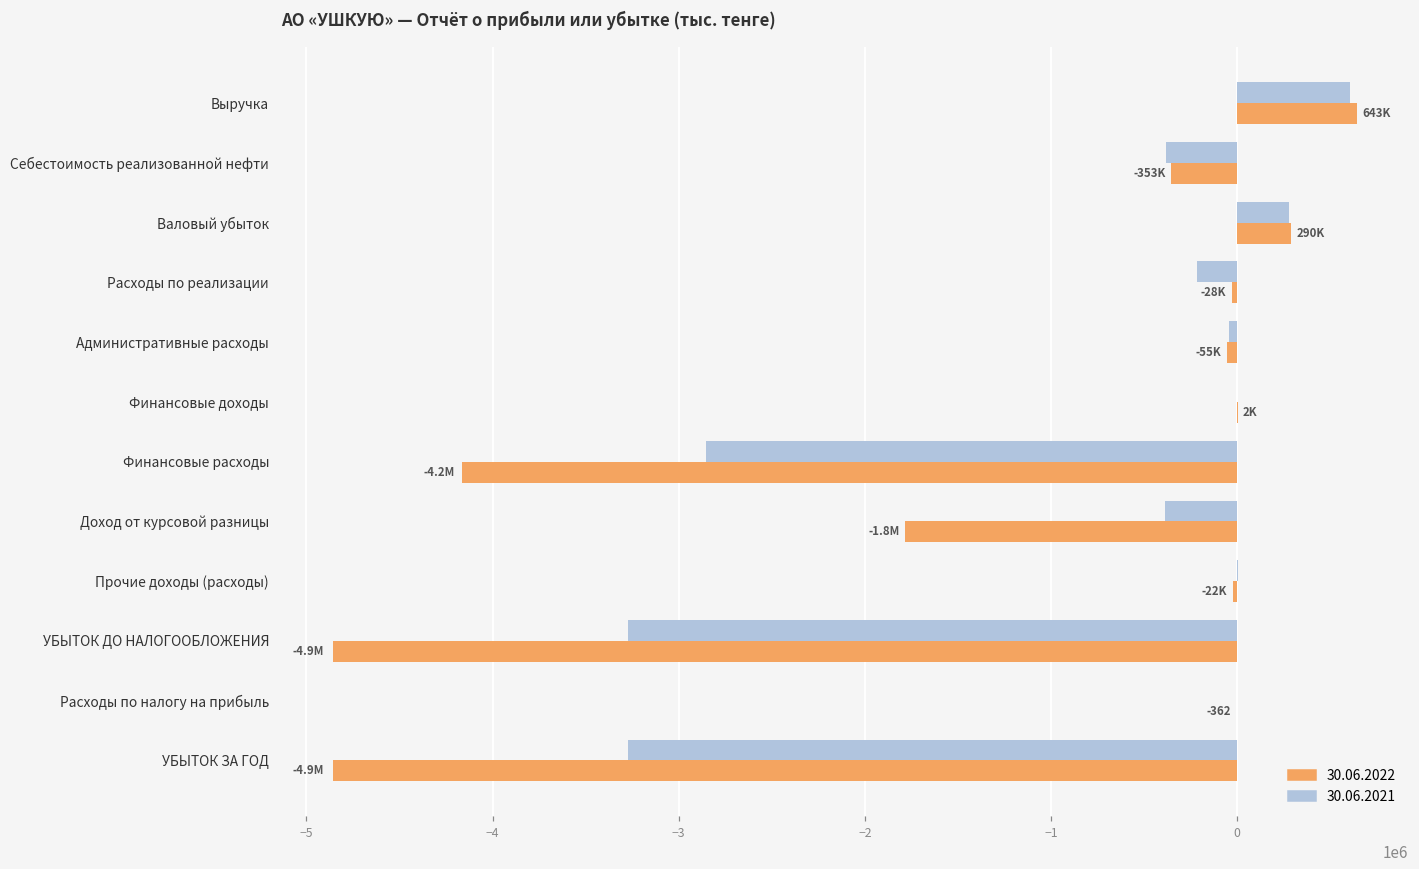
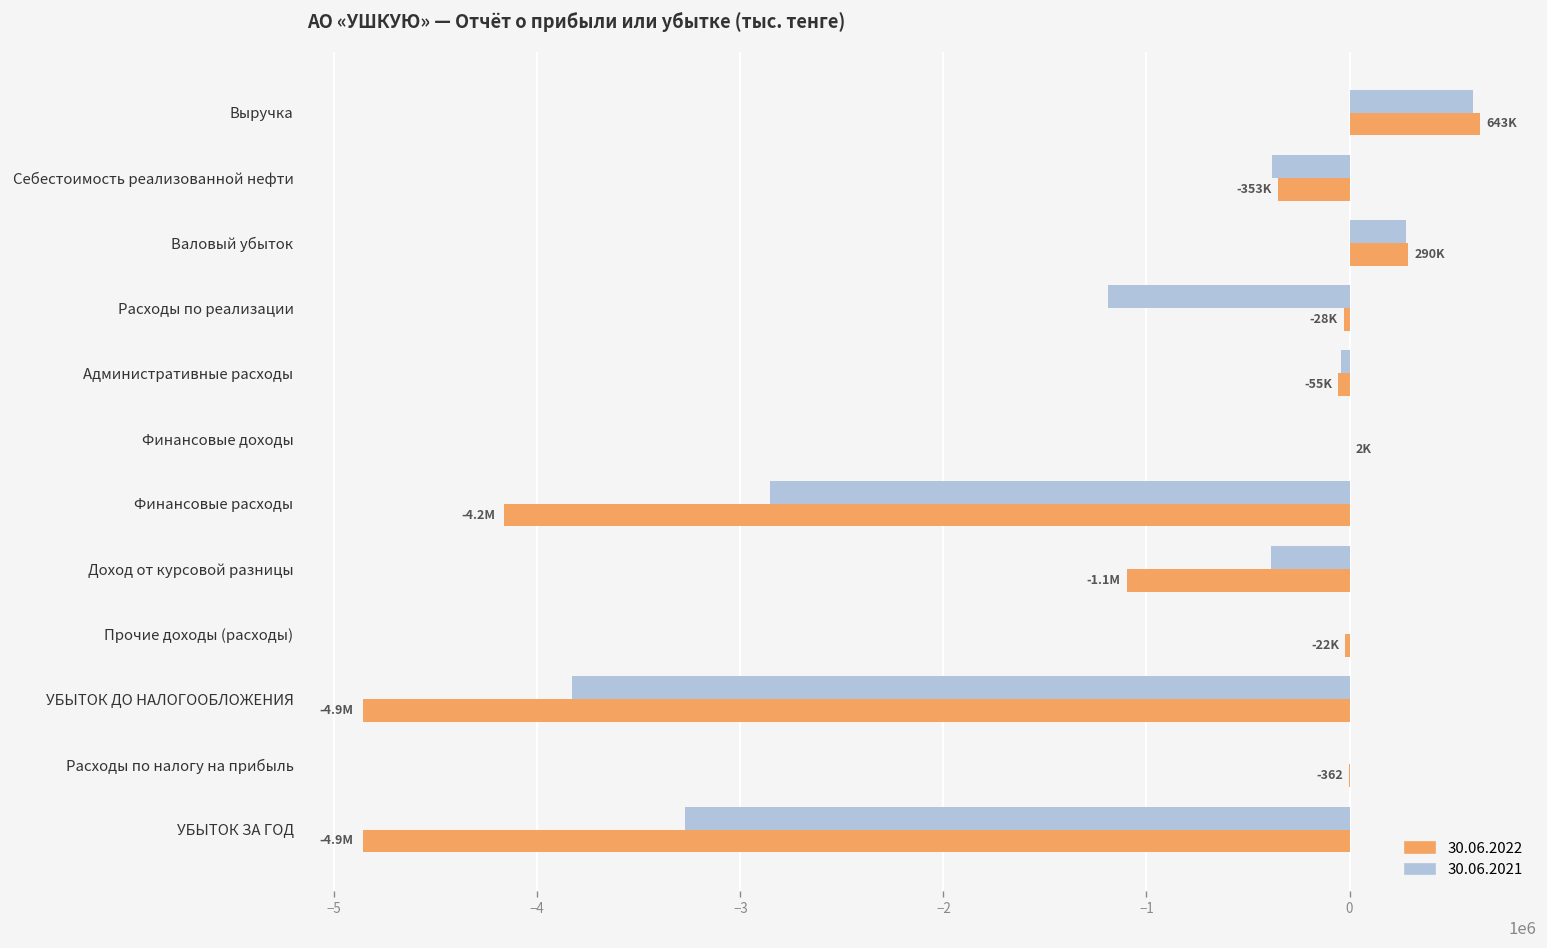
30.06.2021, Расходы по реализации: -220000 -> -1190000
30.06.2022, Доход от курсовой разницы: -1.8M -> -1.1M
30.06.2021, УБЫТОК ДО НАЛОГООБЛОЖЕНИЯ: -3270000 -> -3830000
